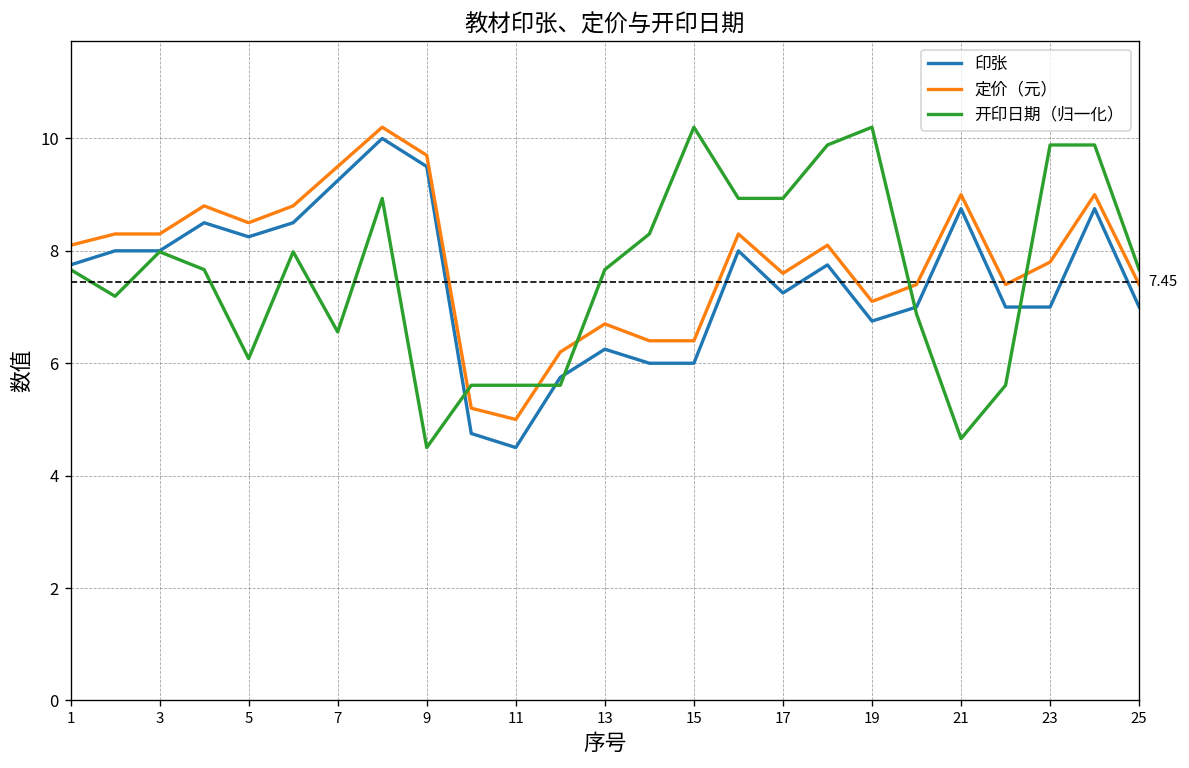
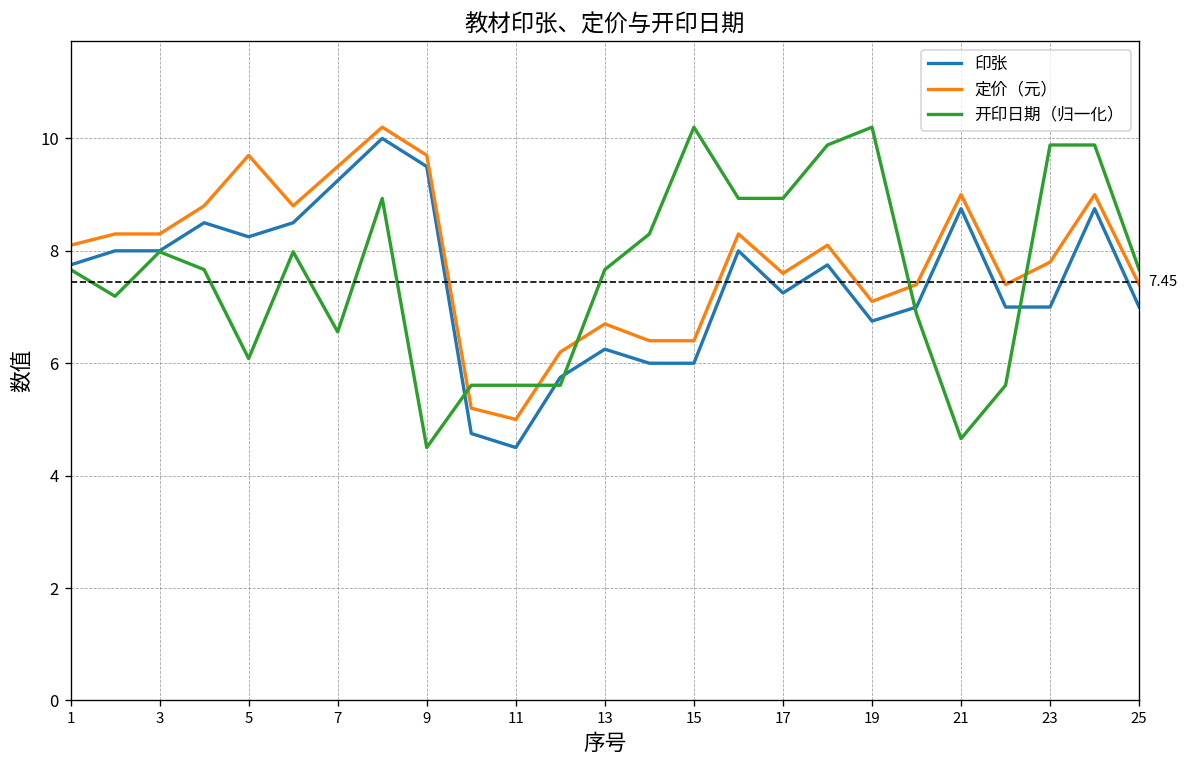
定价（元）, 5: 8.5 -> 9.7
